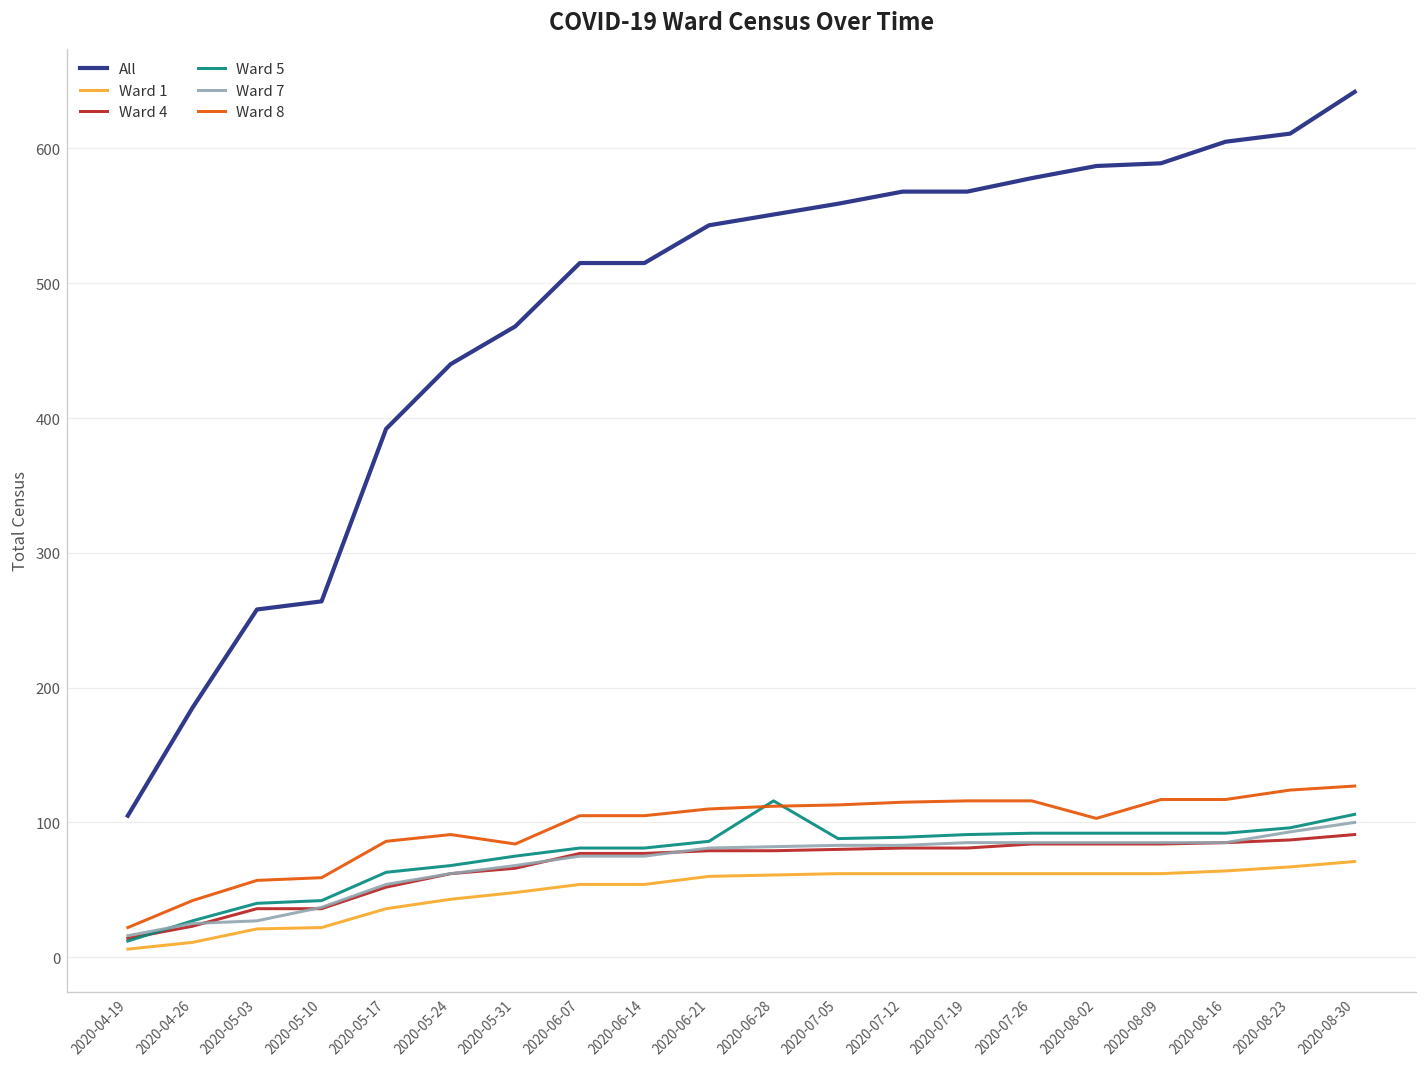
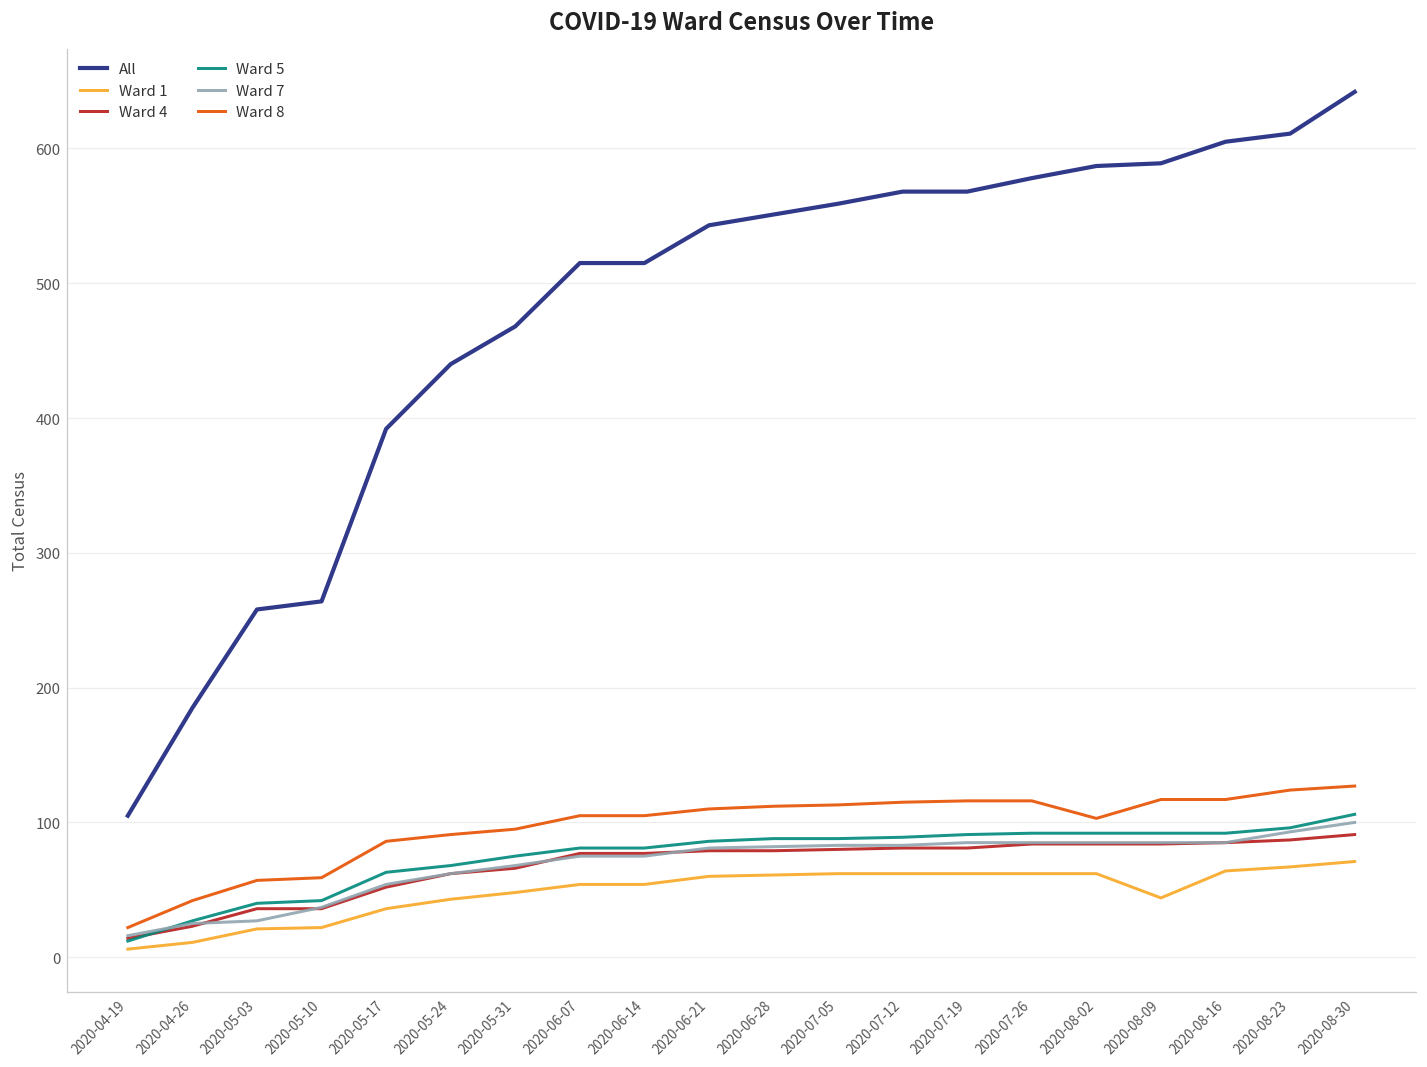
Ward 8, 2020-05-31: 84 -> 95
Ward 5, 2020-06-28: 116 -> 88
Ward 1, 2020-08-09: 62 -> 44
